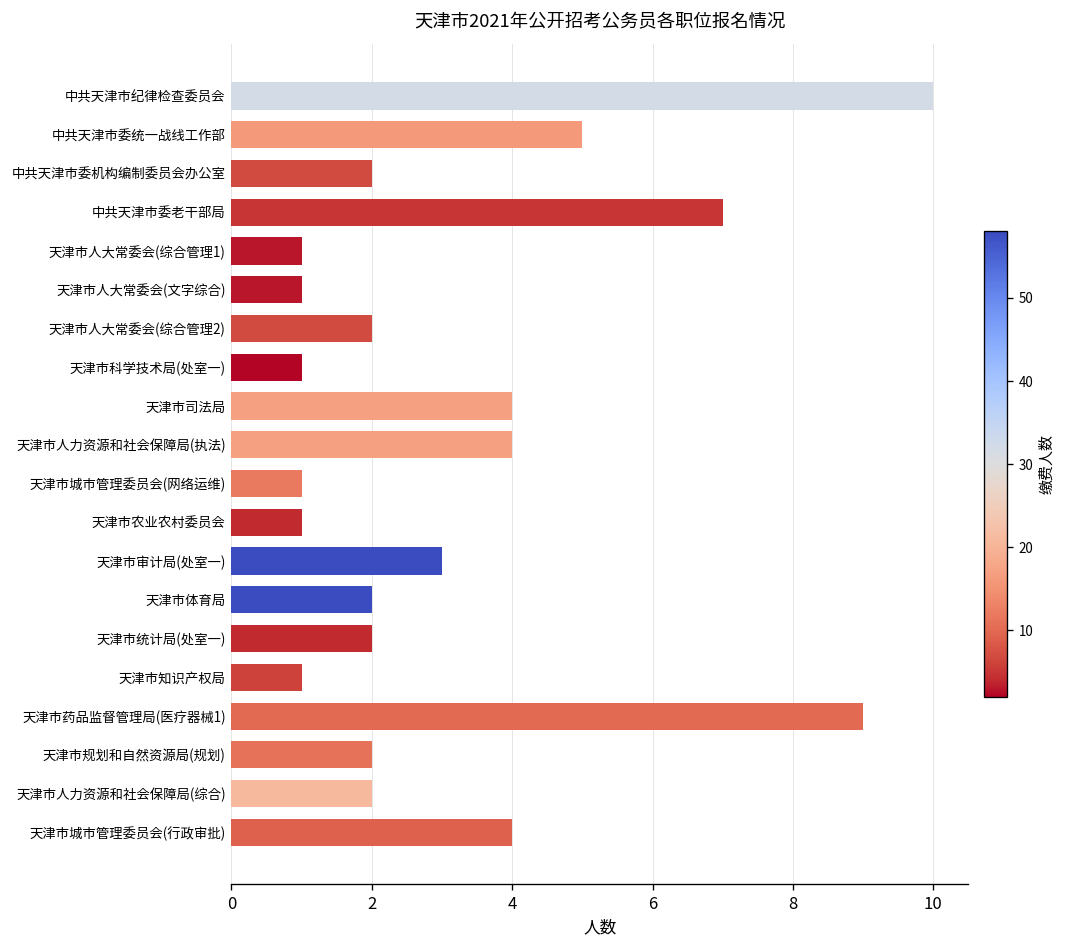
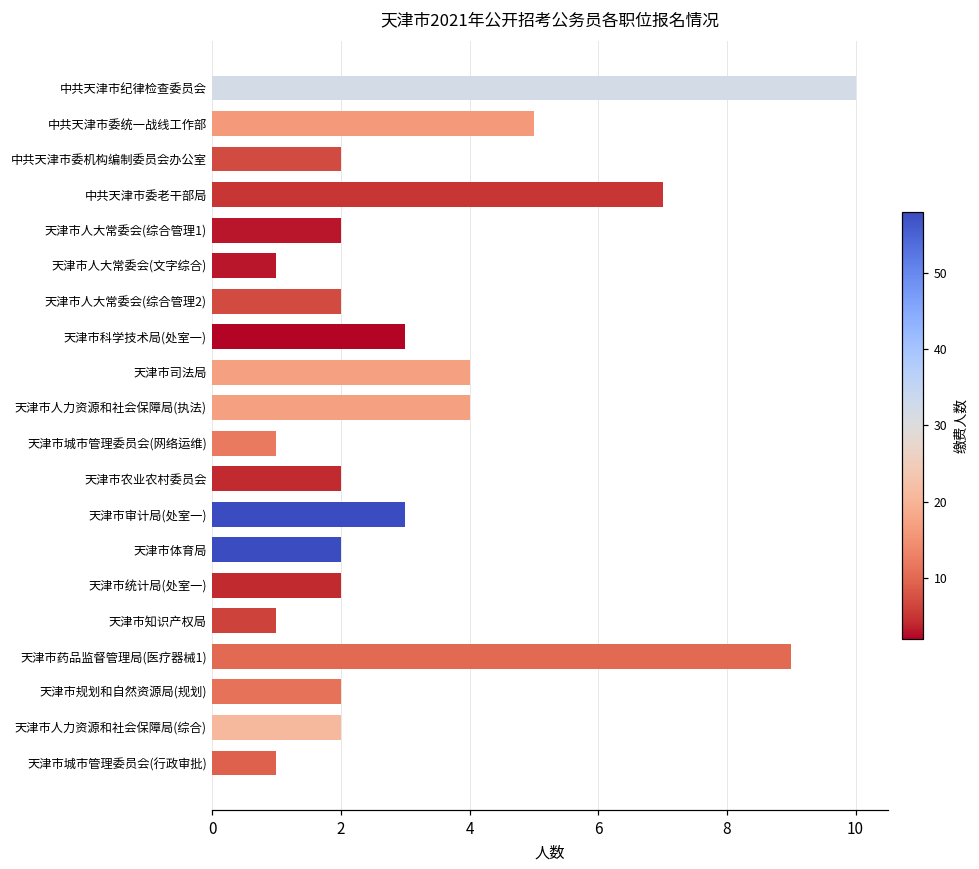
天津市人大常委会(综合管理1): 1 -> 2
天津市科学技术局(处室一): 1 -> 3
天津市农业农村委员会: 1 -> 2
天津市城市管理委员会(行政审批): 4 -> 1
